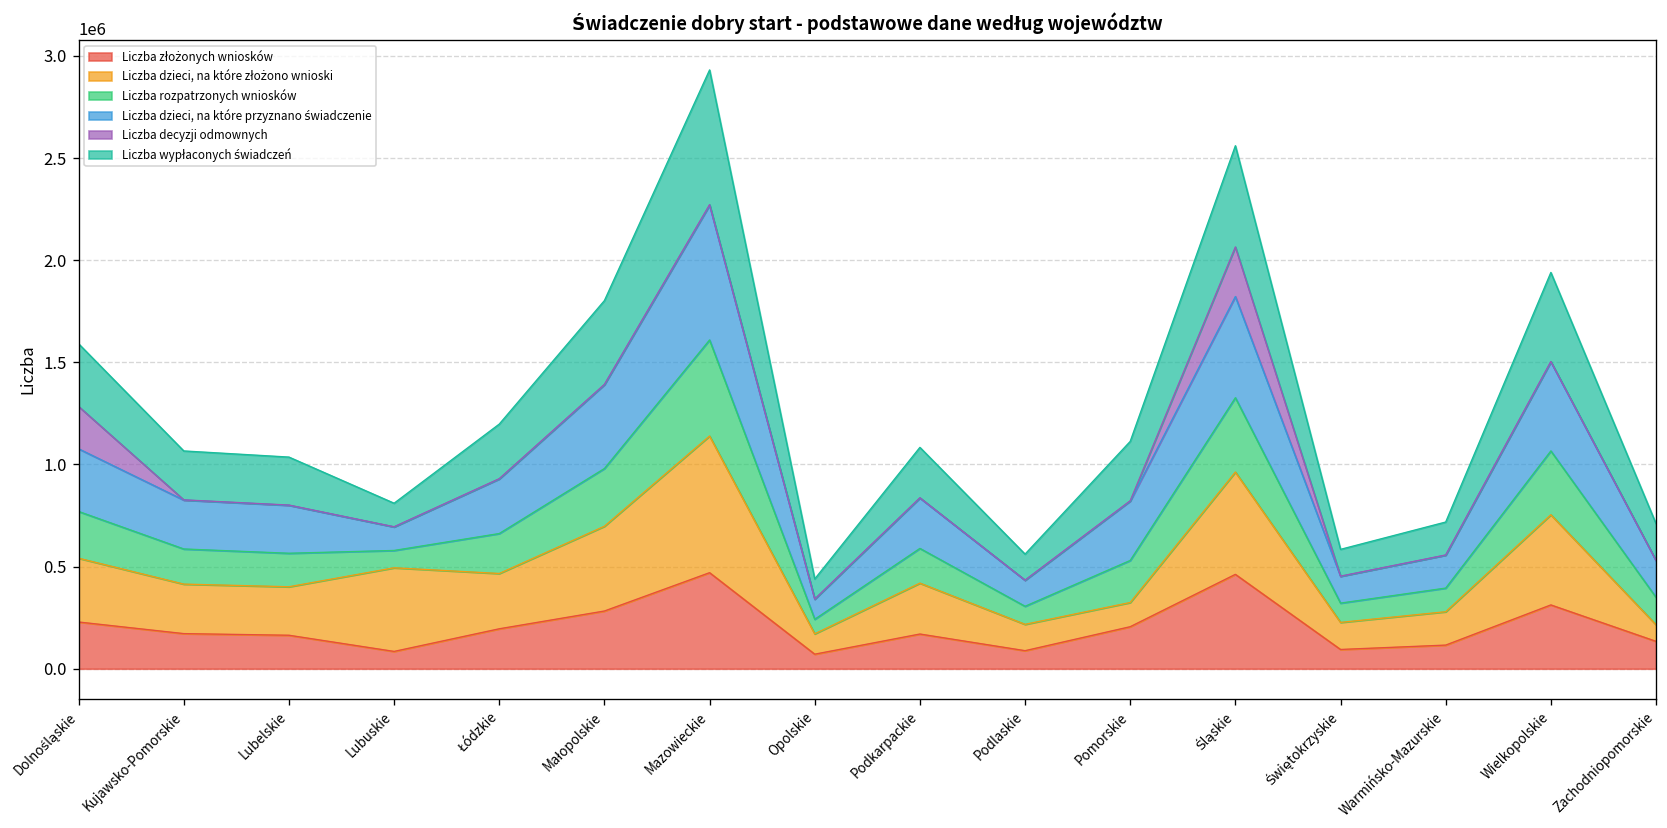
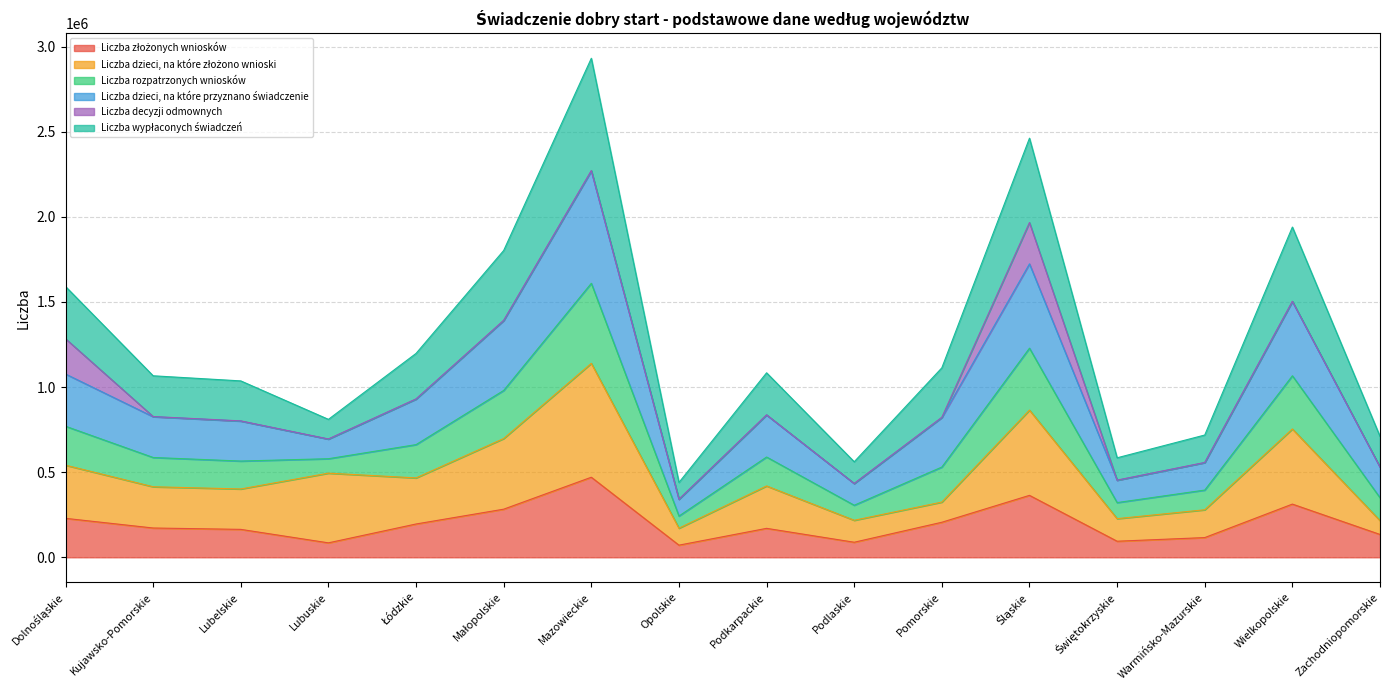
Liczba złożonych wniosków, Śląskie: 460000 -> 360000
